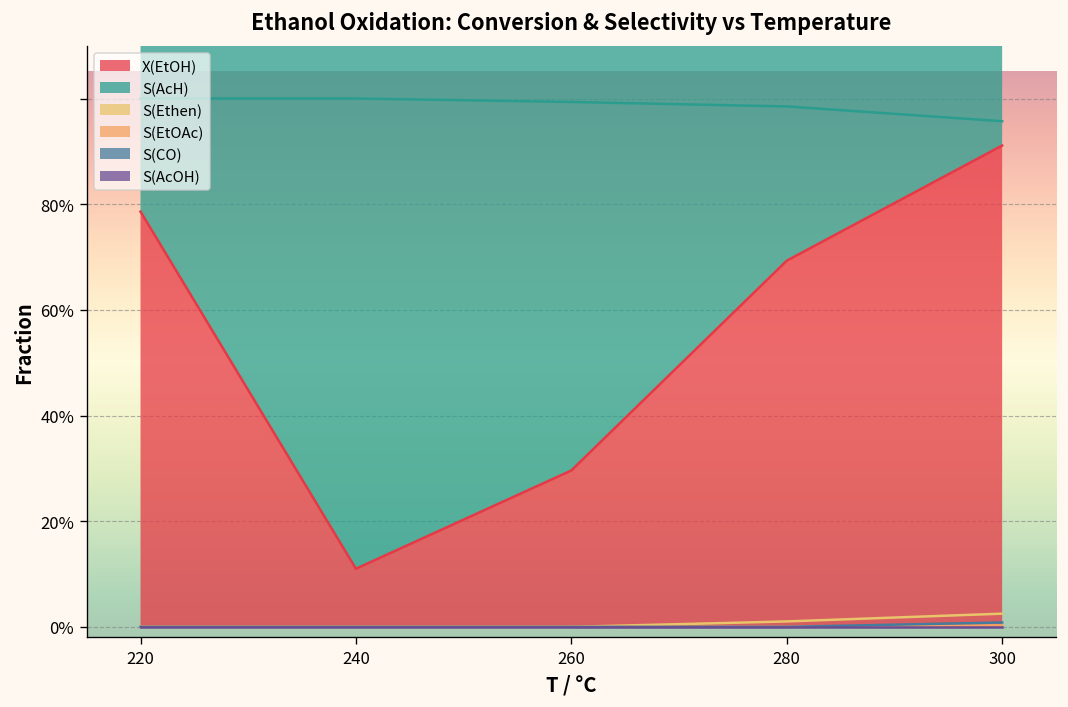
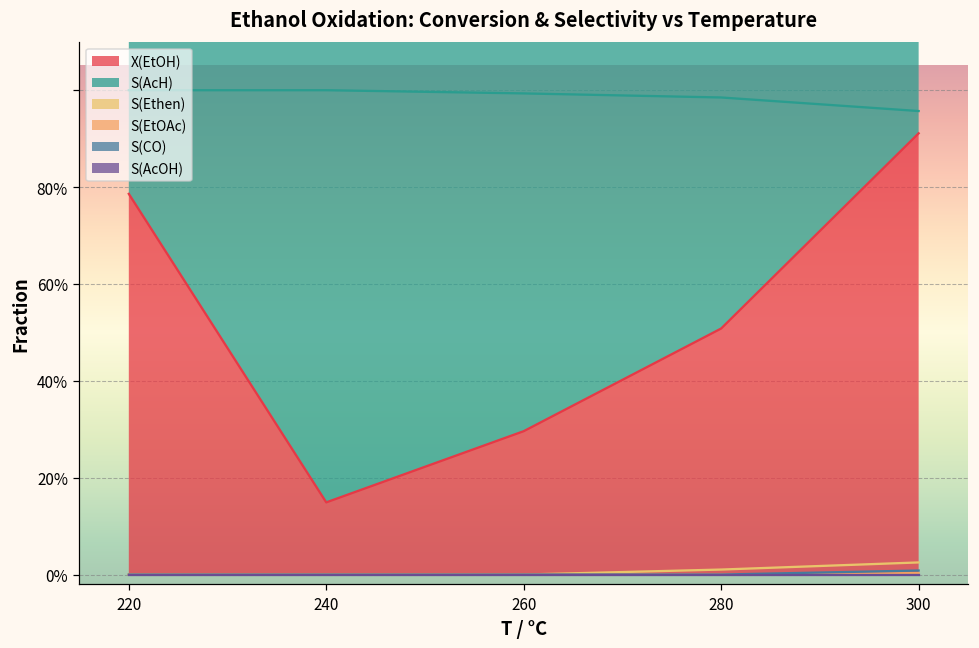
X(EtOH), 240: 11% -> 15%
X(EtOH), 280: 69% -> 51%
